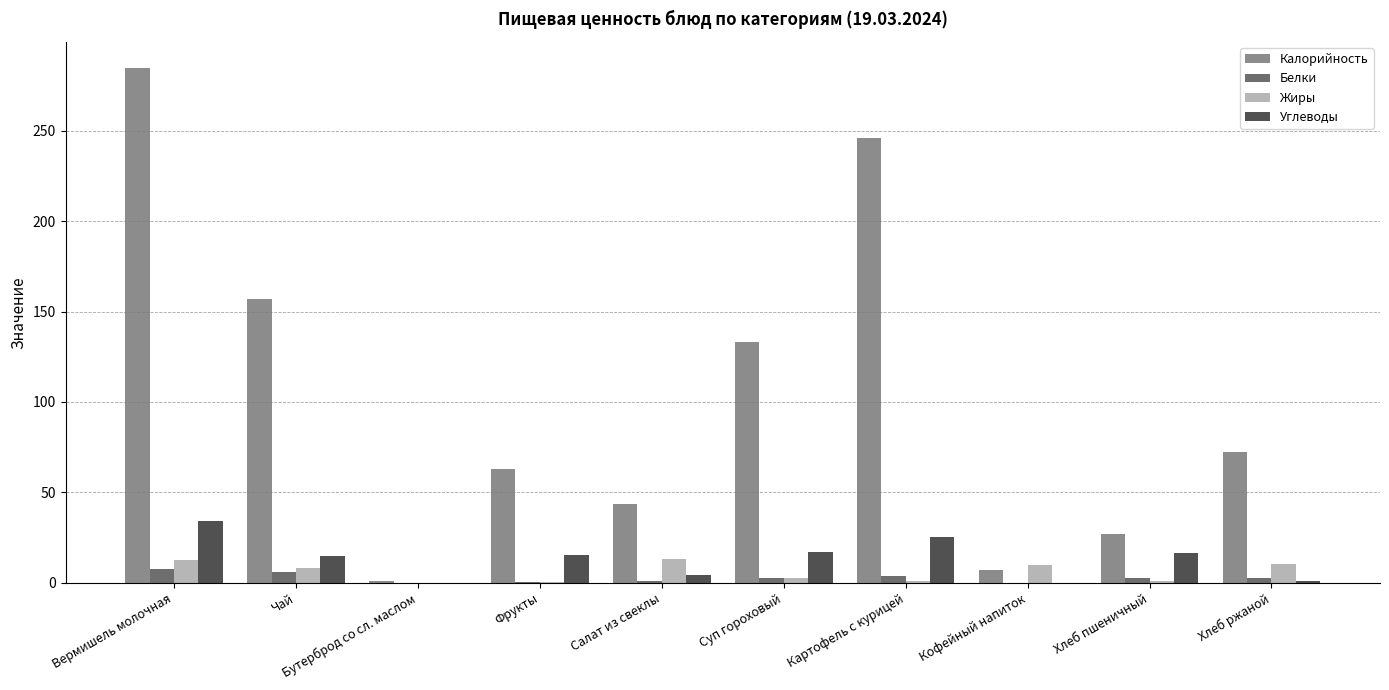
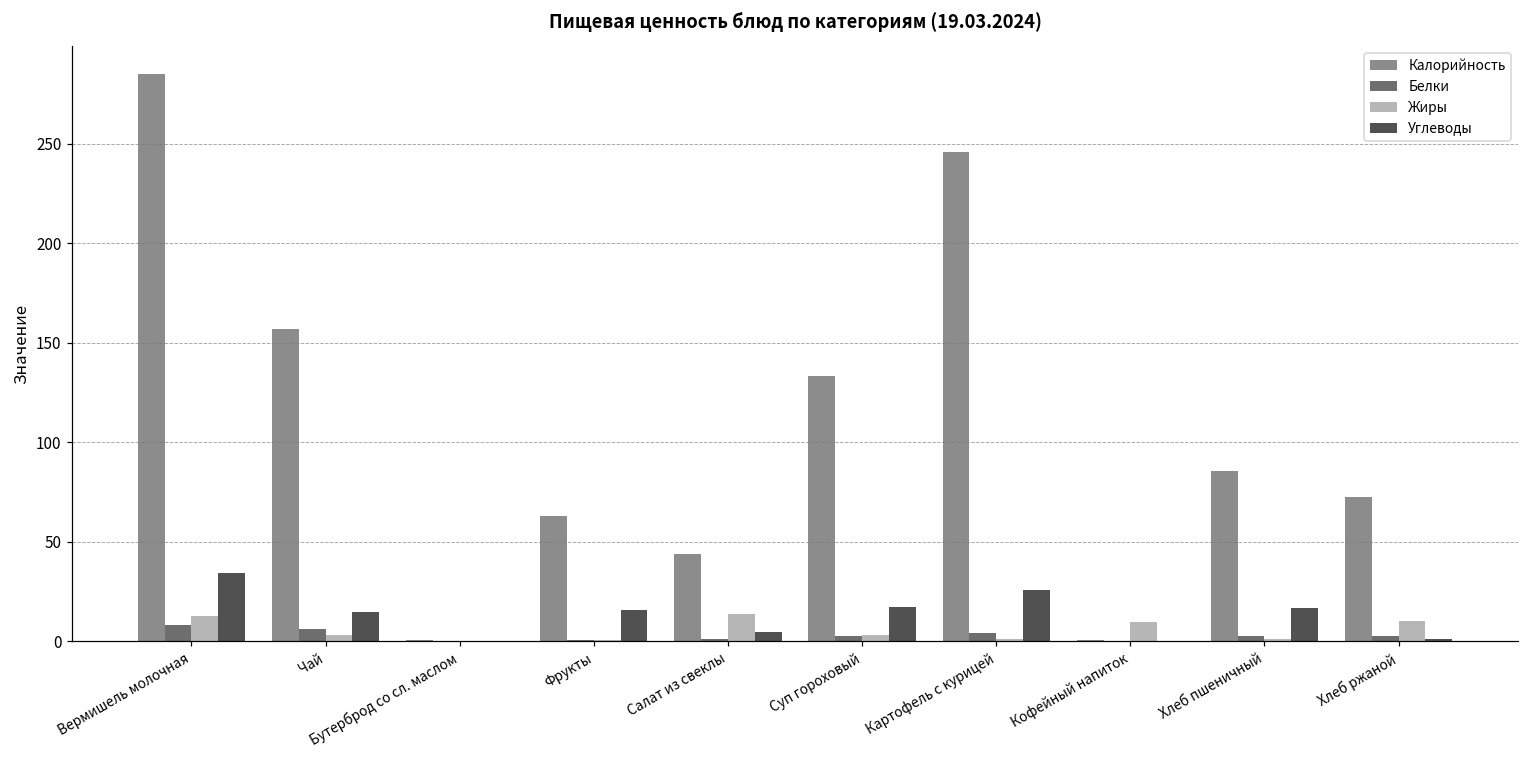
Жиры, Чай: 8 -> 3
Калорийность, Кофейный напиток: 7 -> 1
Калорийность, Хлеб пшеничный: 27 -> 86
